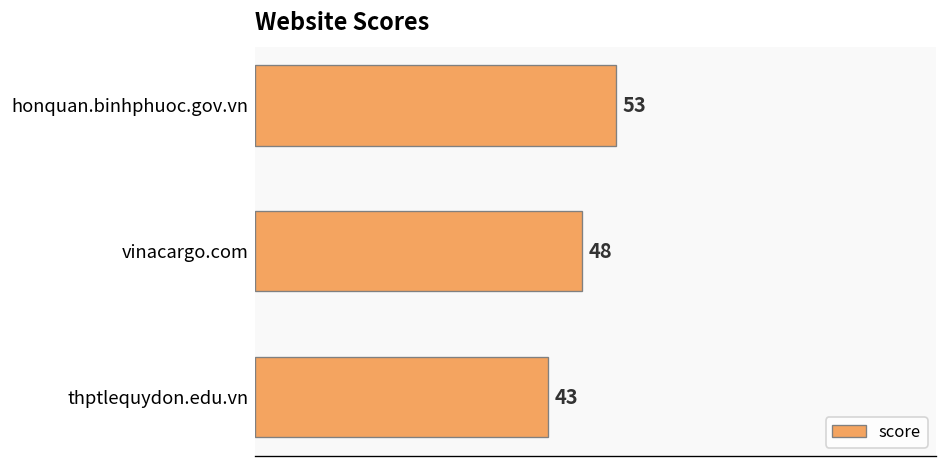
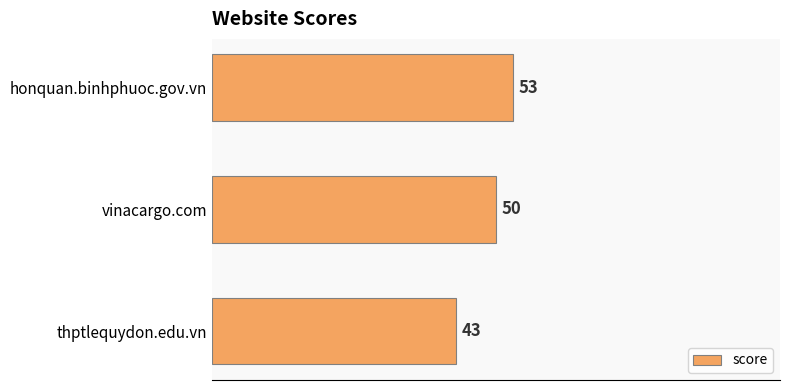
vinacargo.com: 48 -> 50
